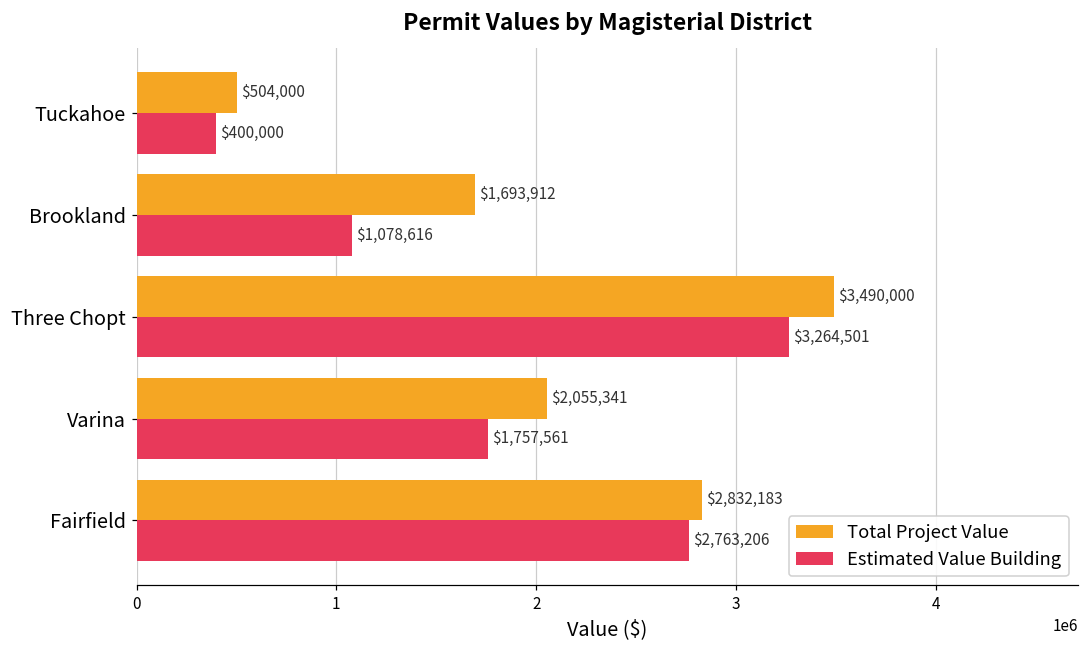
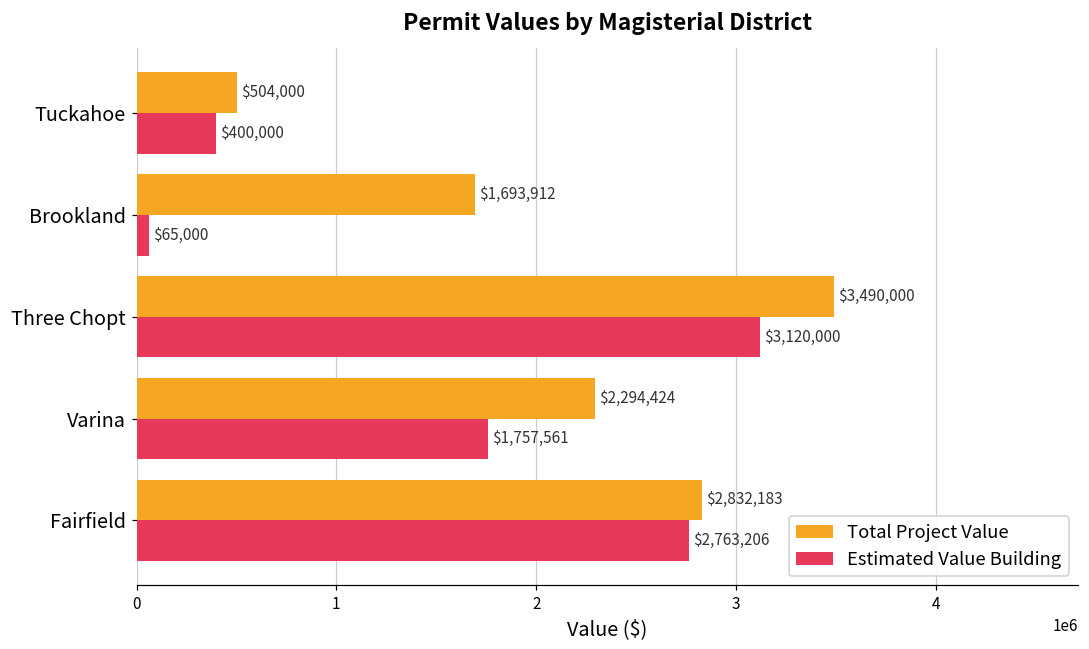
Estimated Value Building, Brookland: $1,078,616 -> $65,000
Estimated Value Building, Three Chopt: $3,264,501 -> $3,120,000
Total Project Value, Varina: $2,055,341 -> $2,294,424
